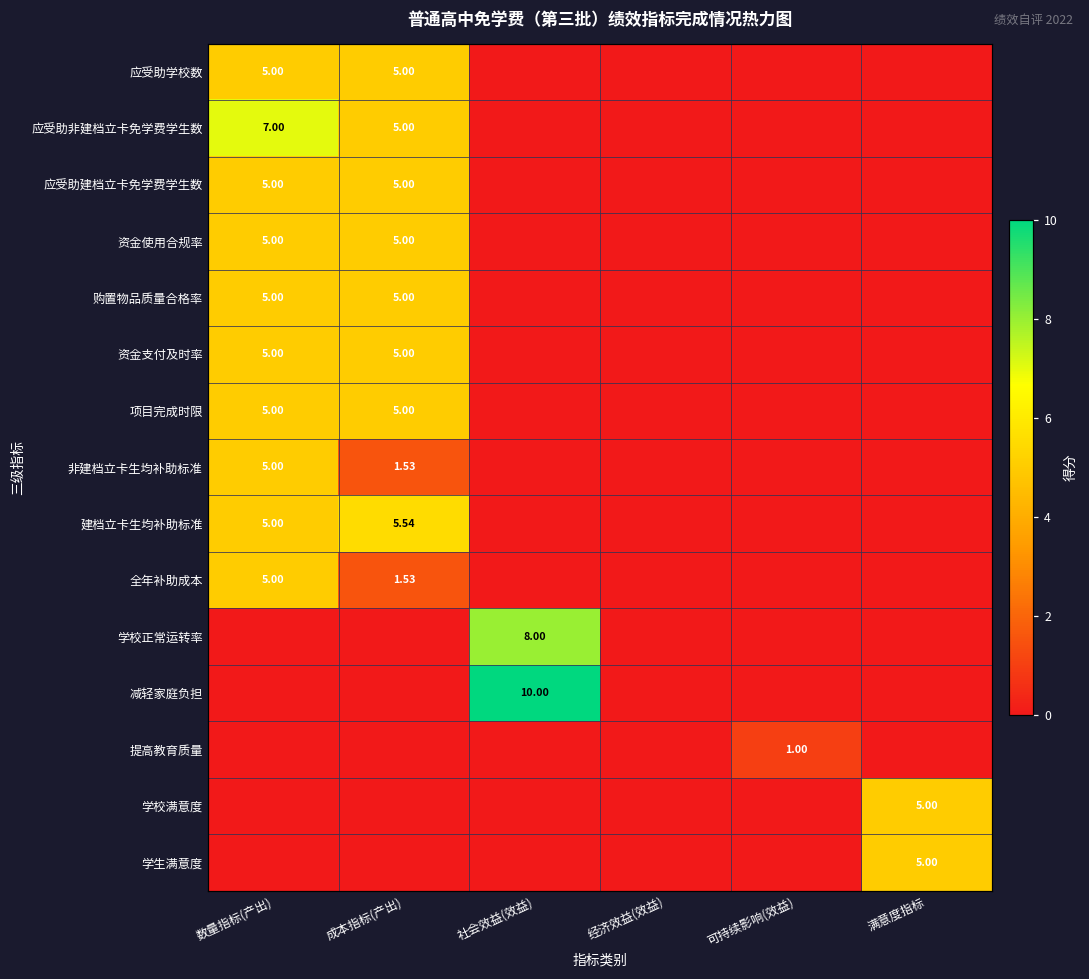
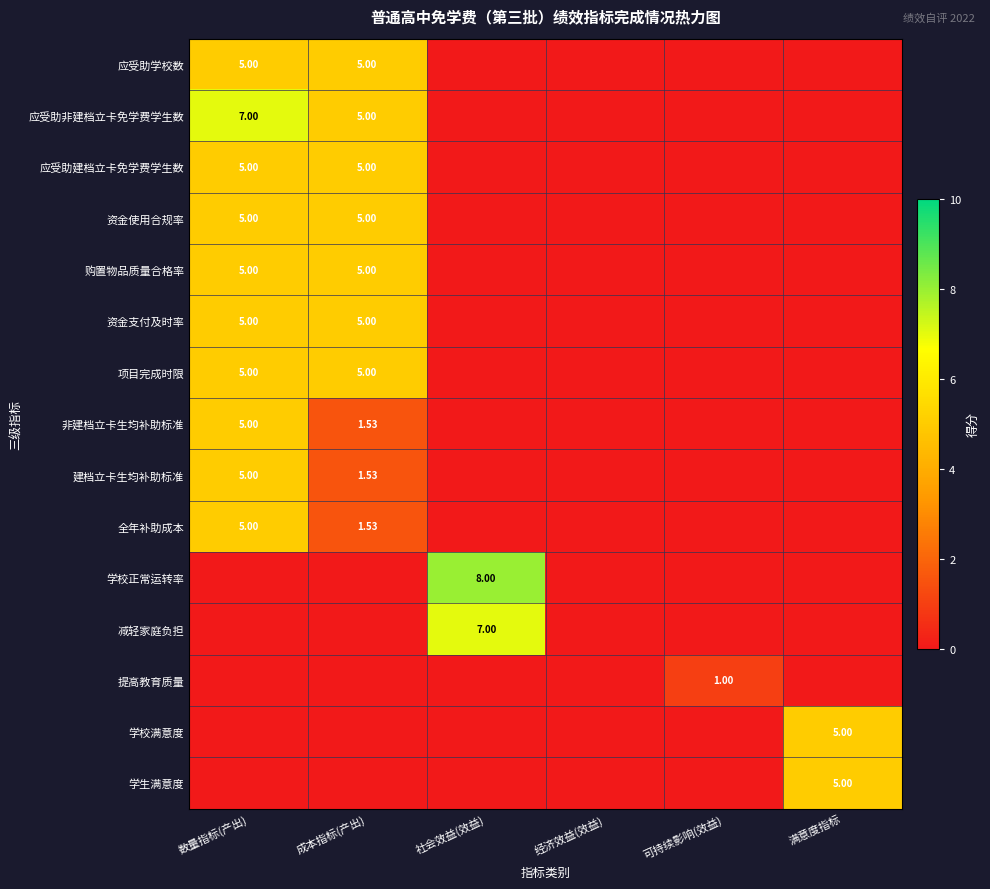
建档立卡生均补助标准, 成本指标(产出): 5.54 -> 1.53
减轻家庭负担, 社会效益(效益): 10.00 -> 7.00
